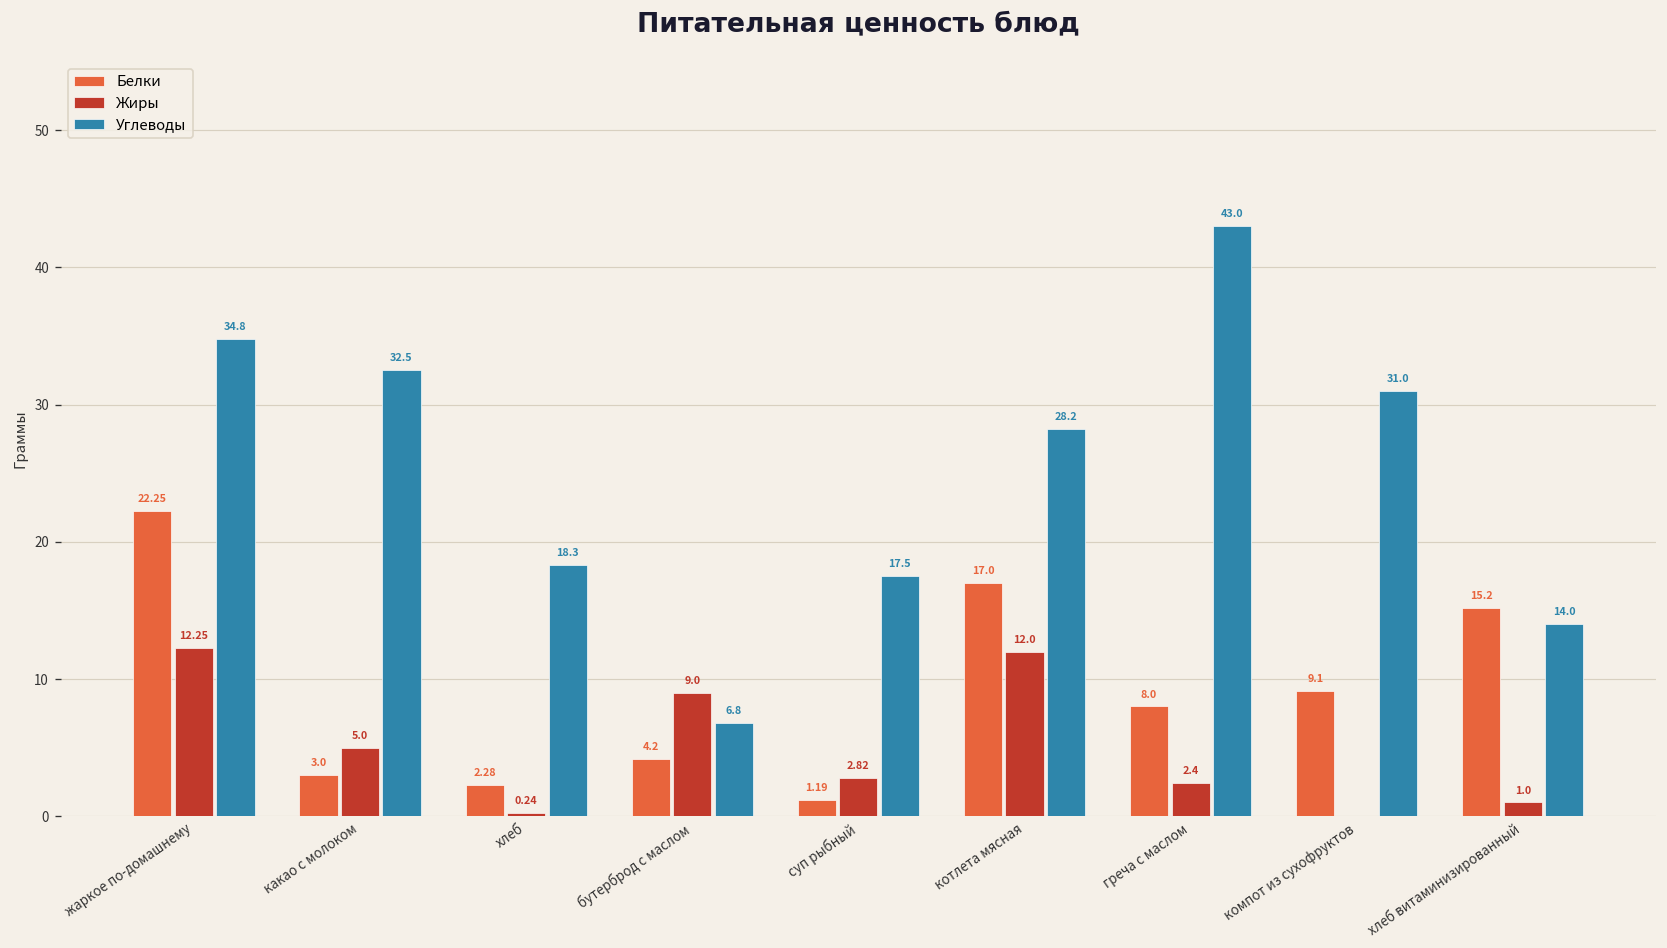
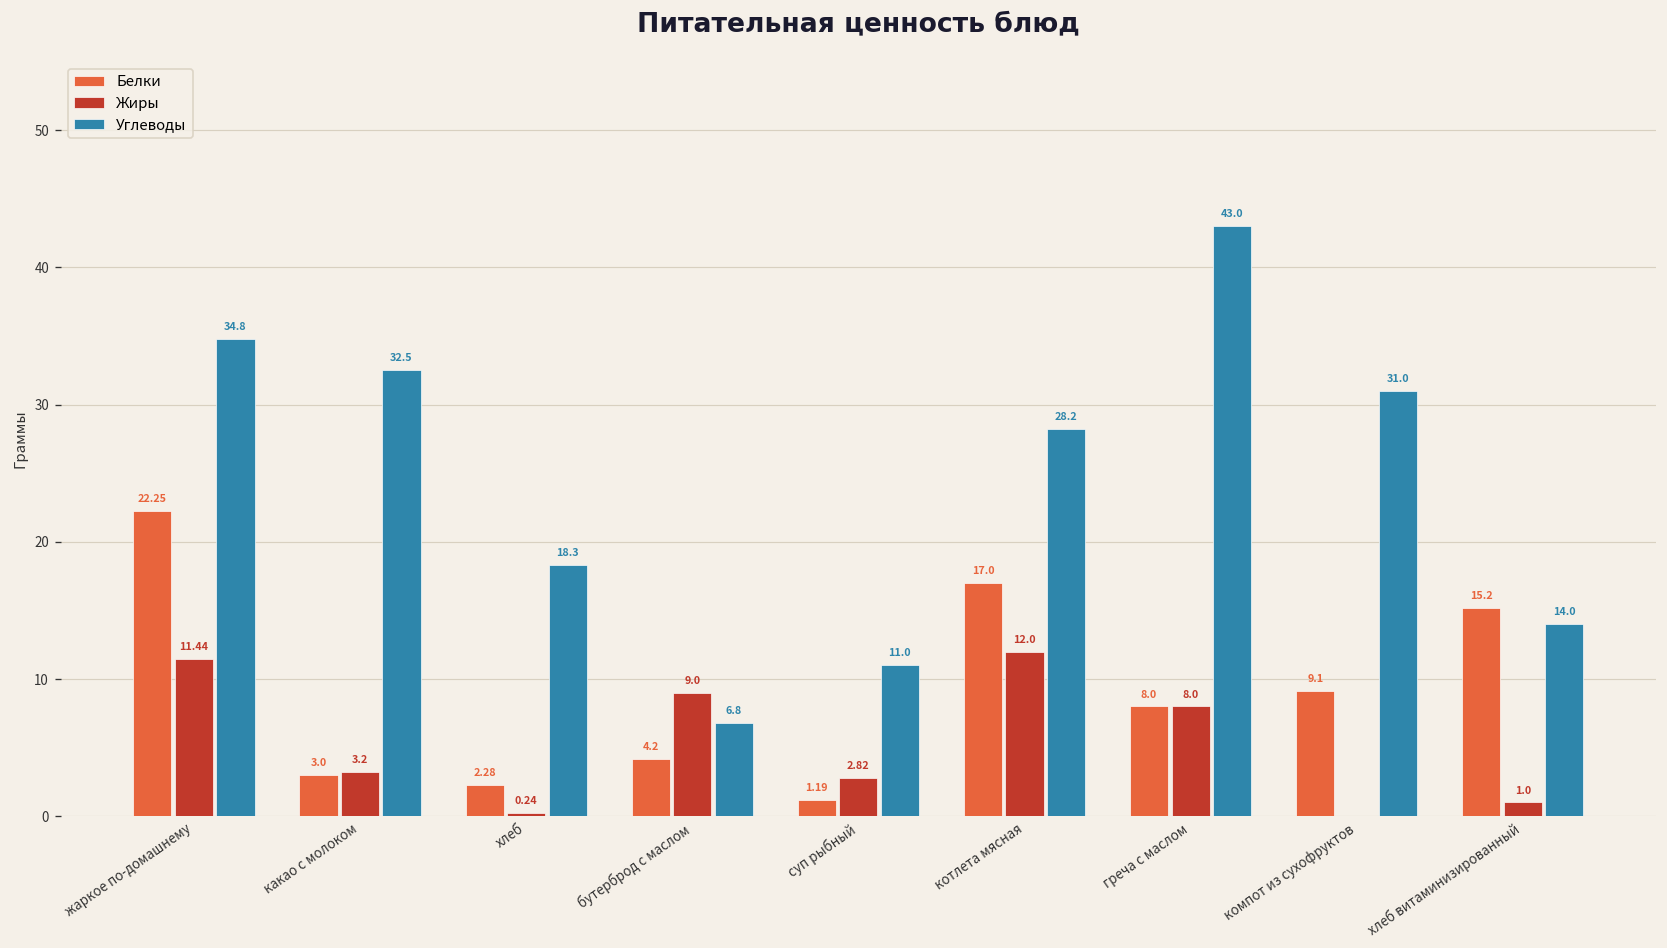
Жиры, жаркое по-домашнему: 12.25 -> 11.44
Жиры, какао с молоком: 5.0 -> 3.2
Углеводы, суп рыбный: 17.5 -> 11.0
Жиры, греча с маслом: 2.4 -> 8.0
